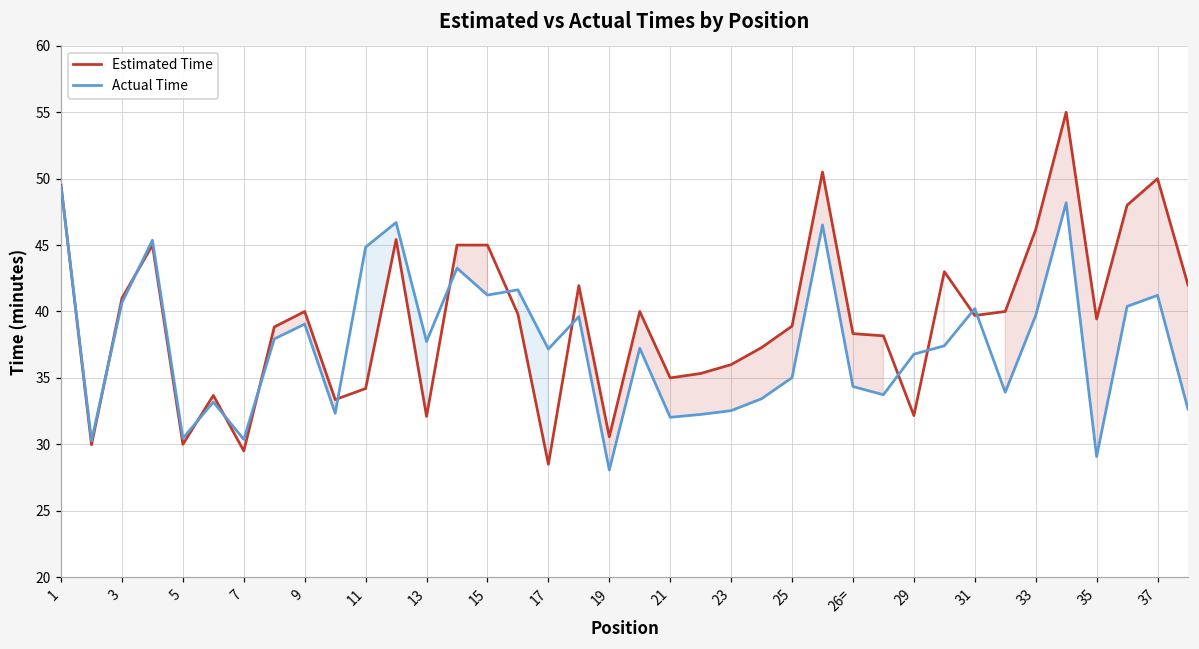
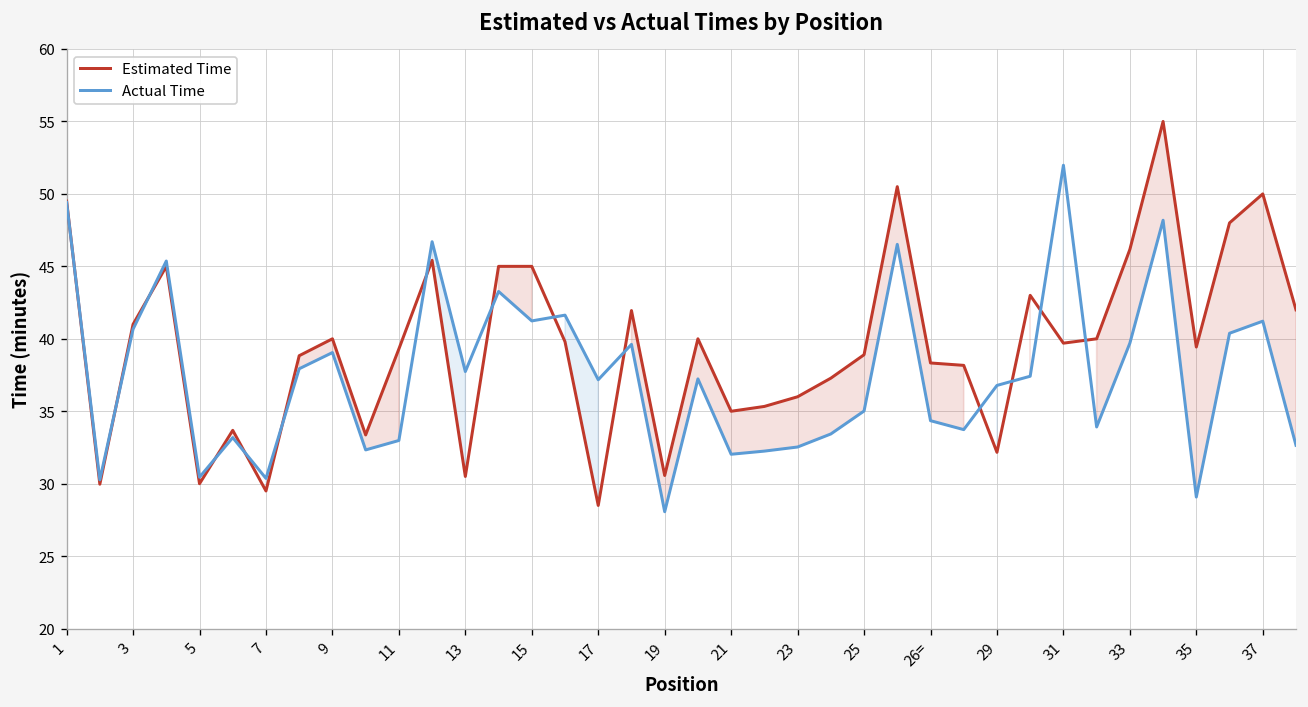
Estimated Time, 11: 34.2 -> 39.3
Actual Time, 11: 44.8 -> 33.0
Estimated Time, 13: 32.1 -> 30.5
Actual Time, 31: 40.2 -> 52.0
